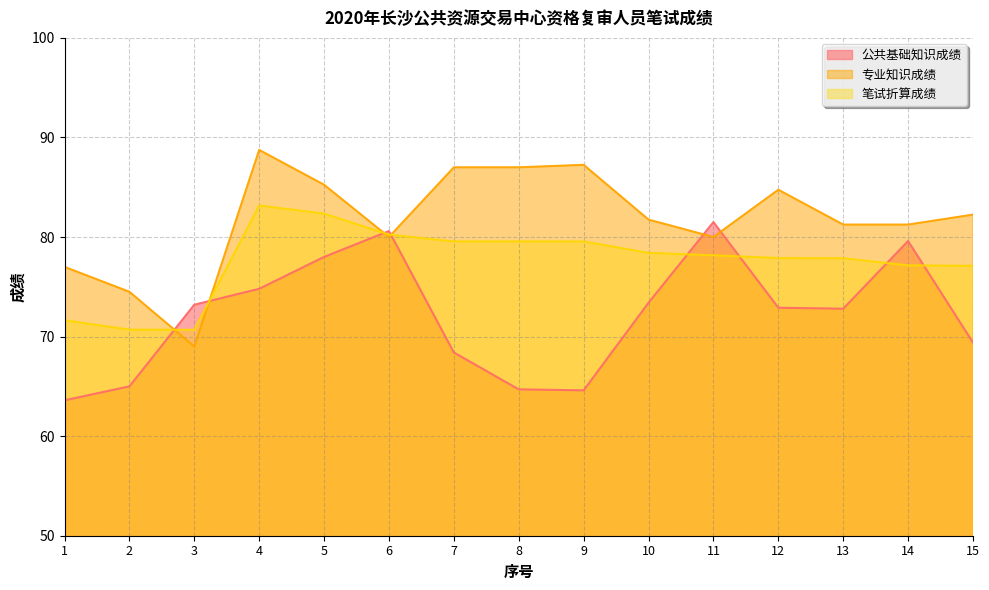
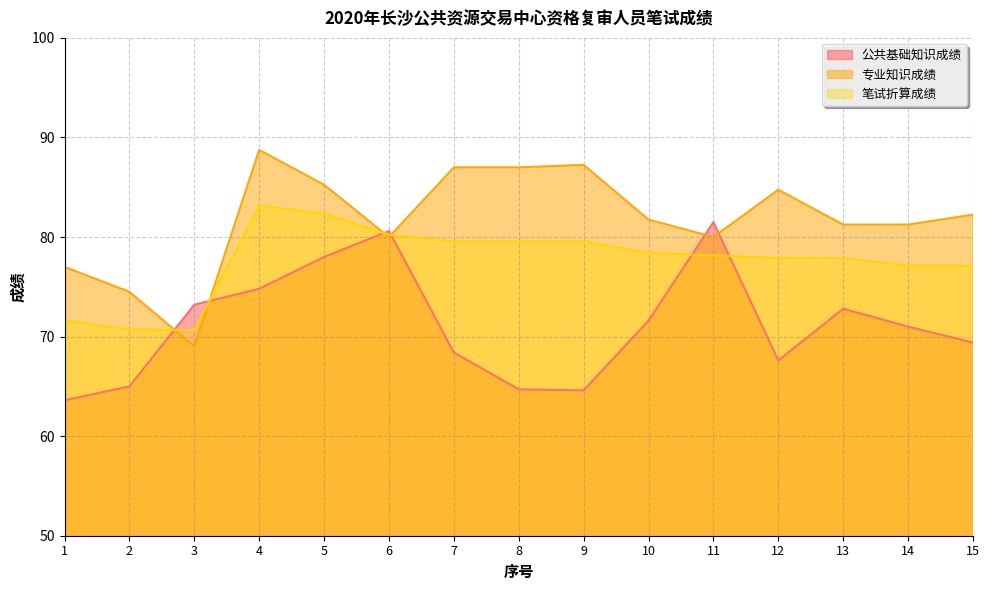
2020年长沙公共资源交易中心资格复审人员笔试成绩, 公共基础知识成绩, 10: 73 -> 72
2020年长沙公共资源交易中心资格复审人员笔试成绩, 公共基础知识成绩, 12: 73 -> 68
2020年长沙公共资源交易中心资格复审人员笔试成绩, 公共基础知识成绩, 14: 80 -> 71
